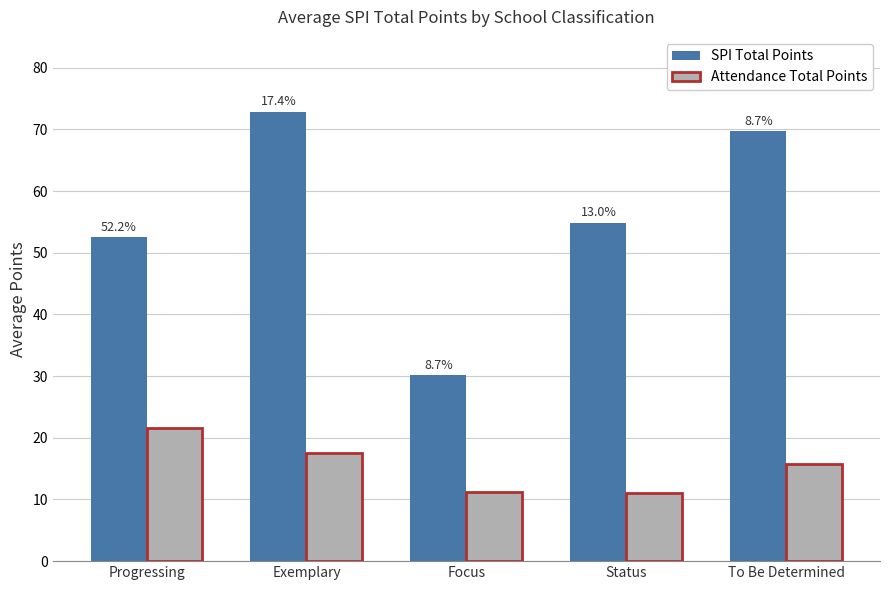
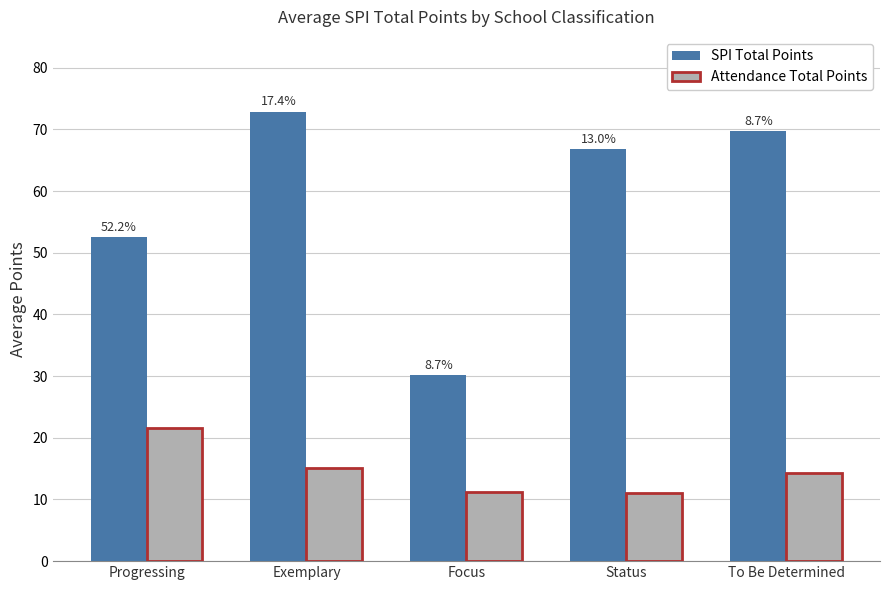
Attendance Total Points, Exemplary: 18 -> 15
SPI Total Points, Status: 55 -> 67
Attendance Total Points, To Be Determined: 16 -> 14
